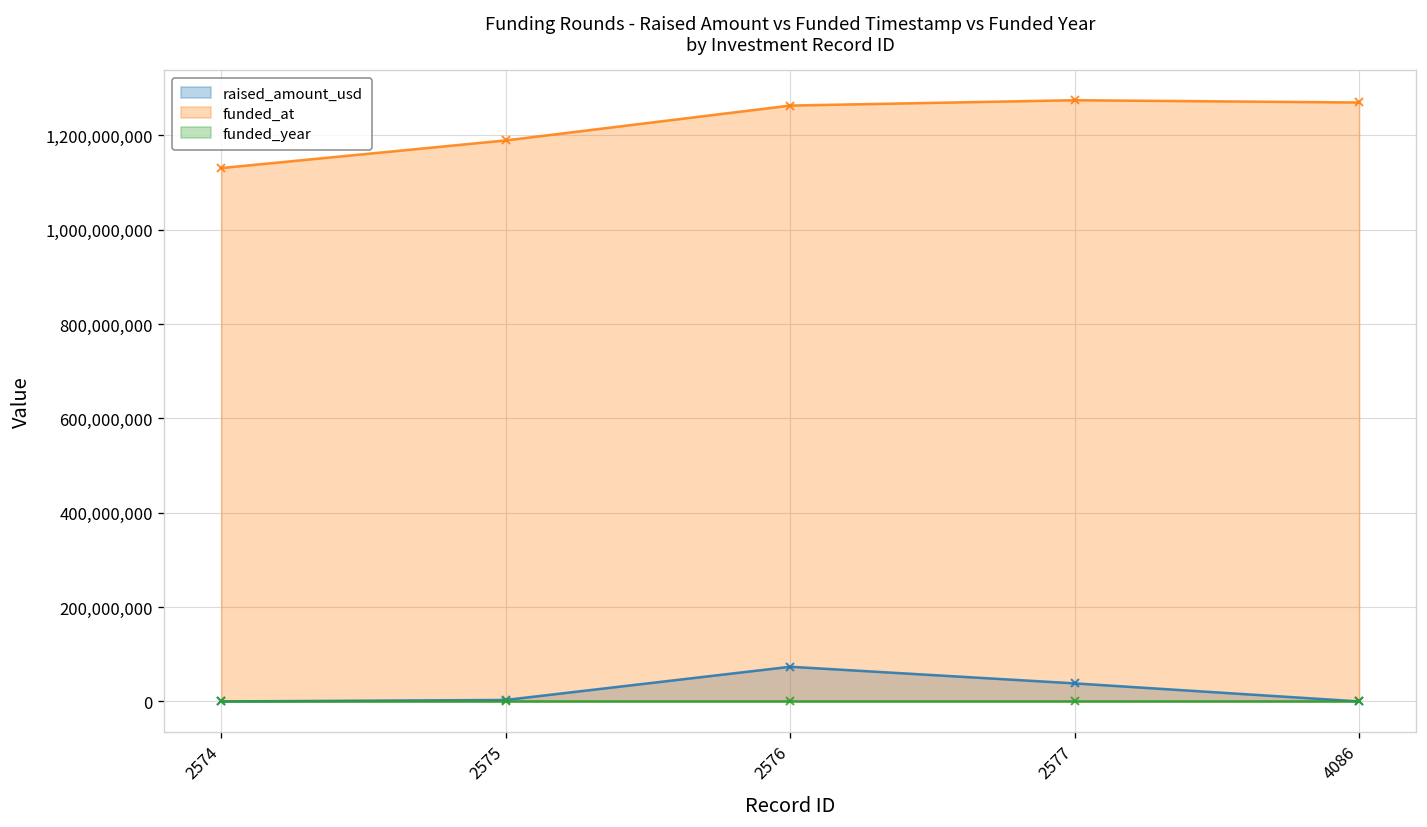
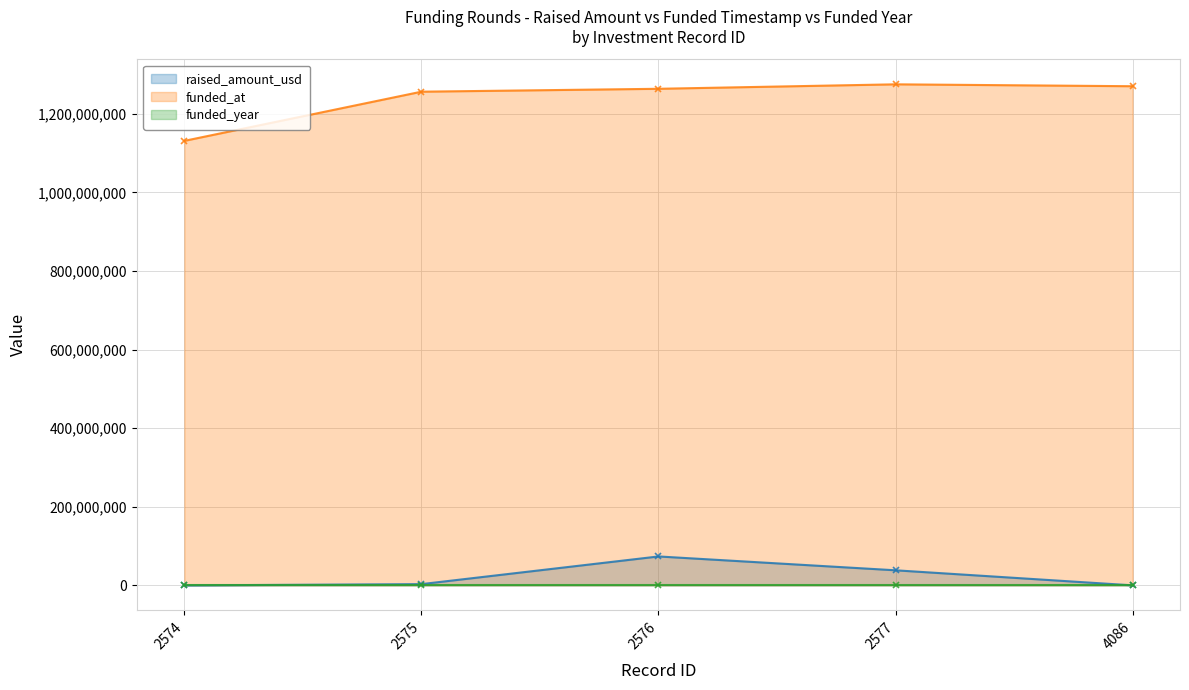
funded_at, 2575: 1,190,000,000 -> 1,260,000,000
